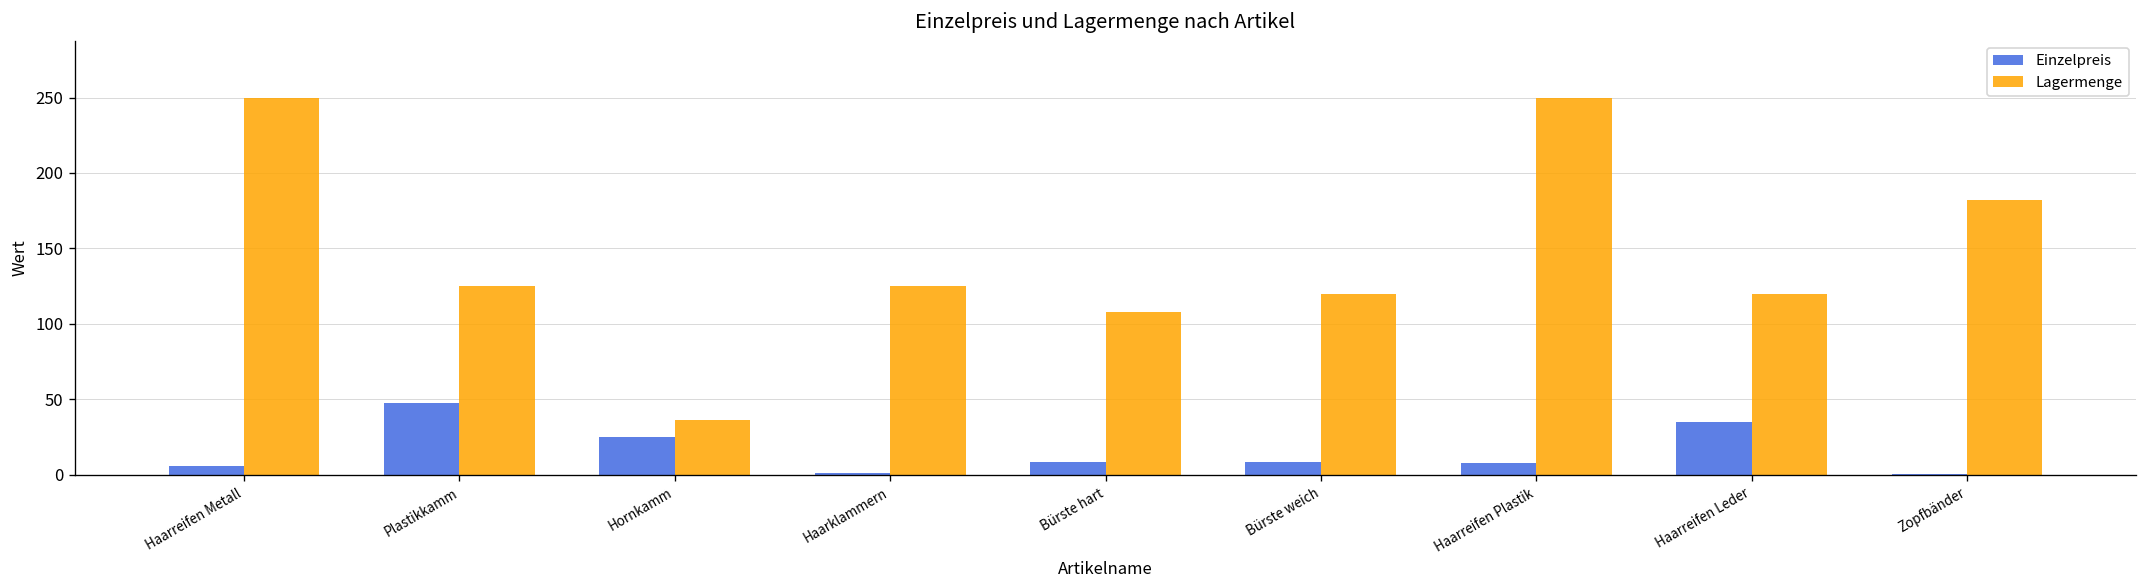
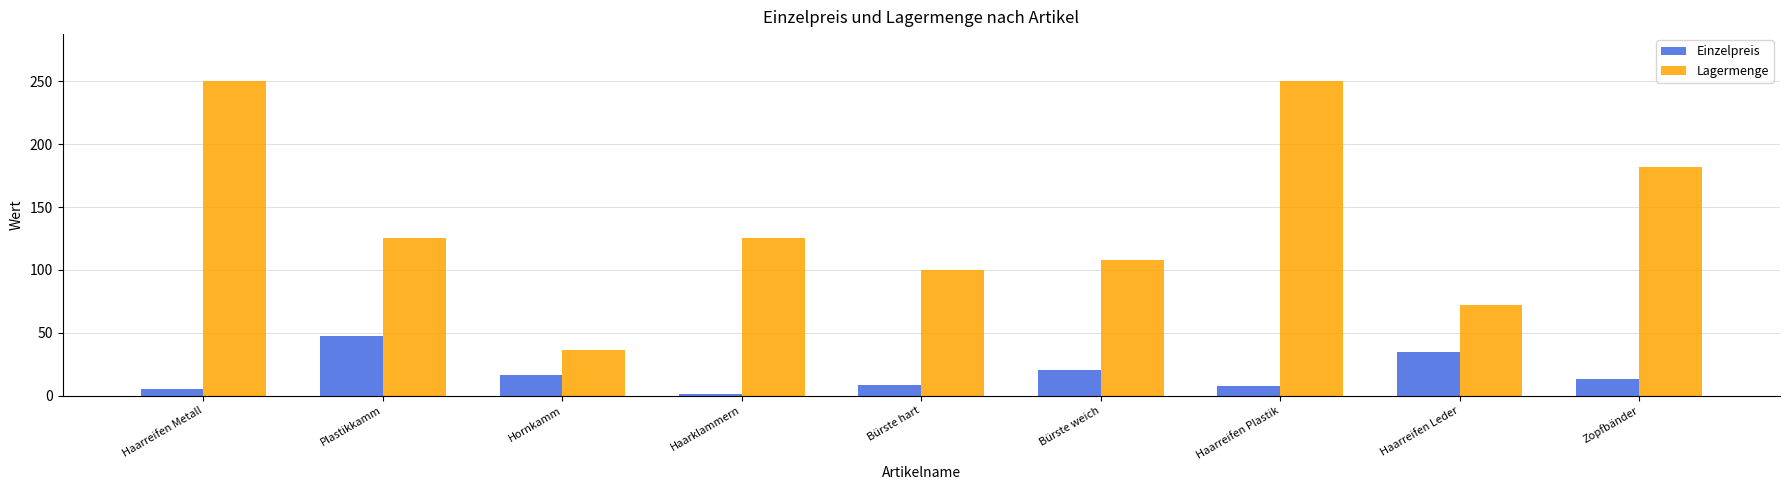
Einzelpreis, Hornkamm: 25 -> 17
Lagermenge, Bürste hart: 108 -> 100
Einzelpreis, Bürste weich: 8 -> 20
Lagermenge, Bürste weich: 120 -> 108
Lagermenge, Haarreifen Leder: 120 -> 72
Einzelpreis, Zopfbänder: 1 -> 13
